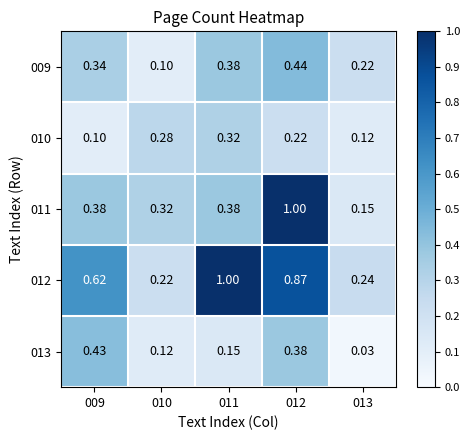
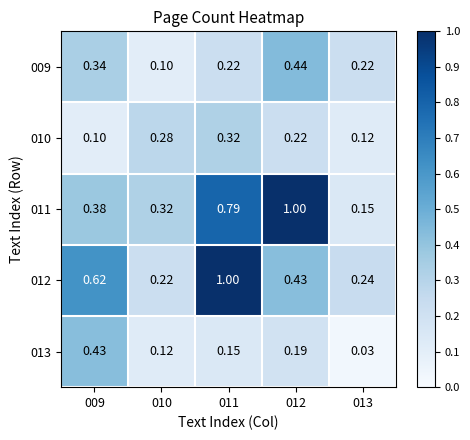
009, 011: 0.38 -> 0.22
011, 011: 0.38 -> 0.79
012, 012: 0.87 -> 0.43
013, 012: 0.38 -> 0.19
